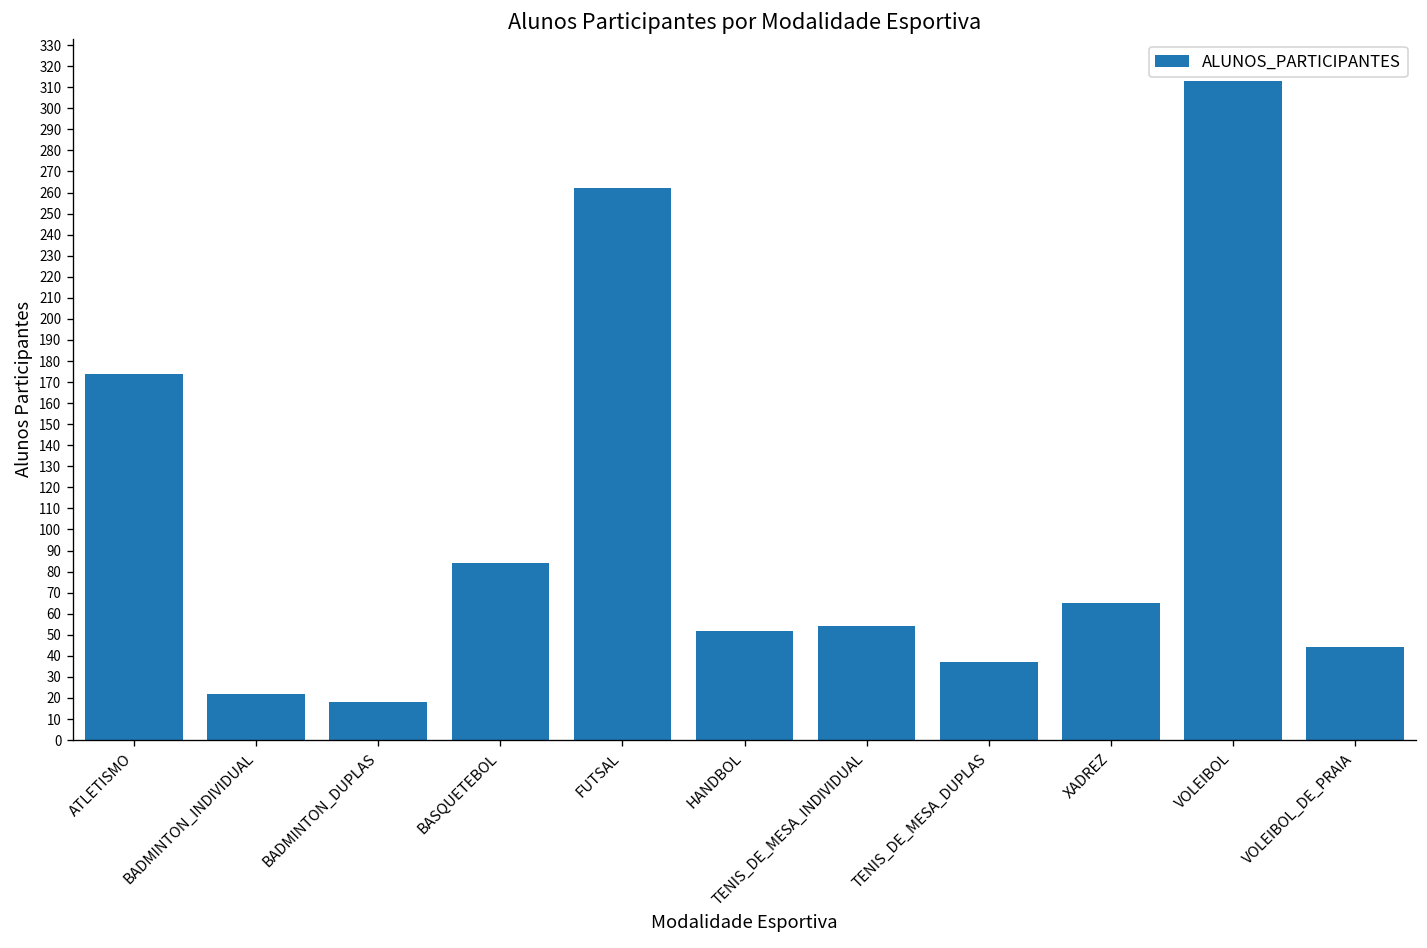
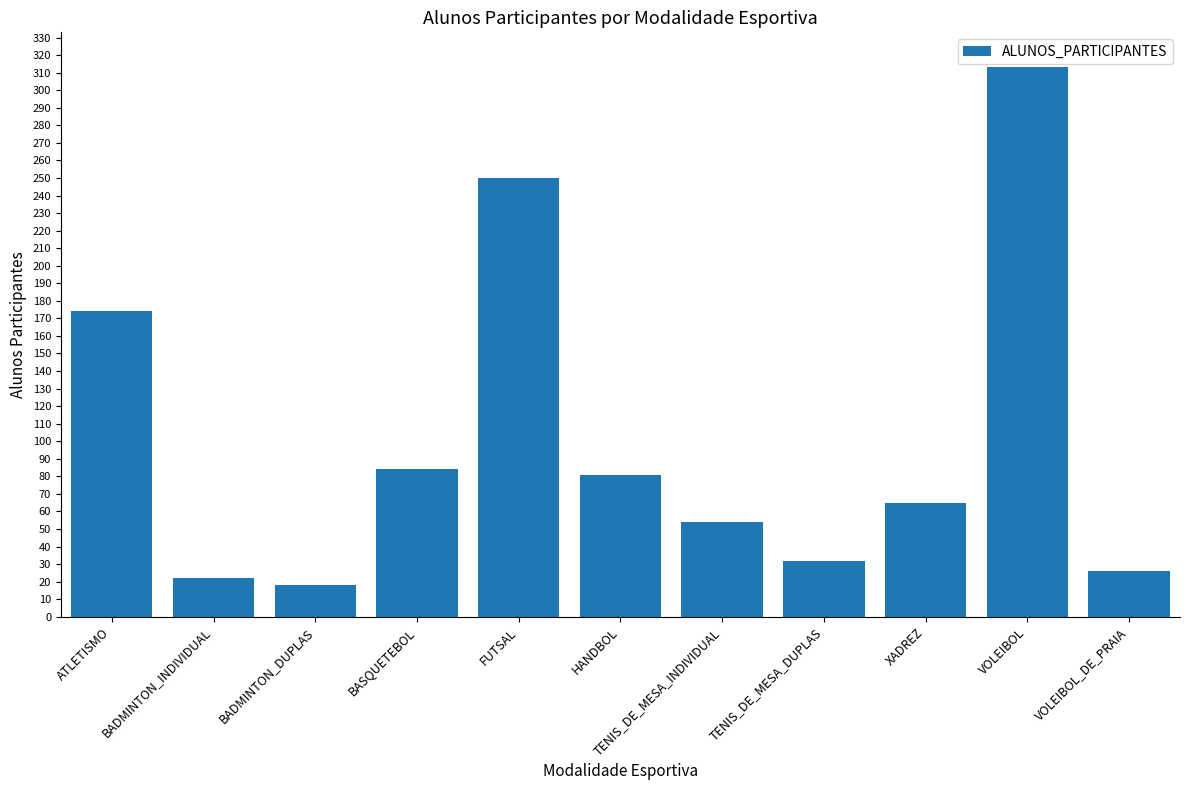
FUTSAL: 262 -> 250
HANDBOL: 52 -> 81
TENIS_DE_MESA_DUPLAS: 37 -> 32
VOLEIBOL_DE_PRAIA: 44 -> 26
